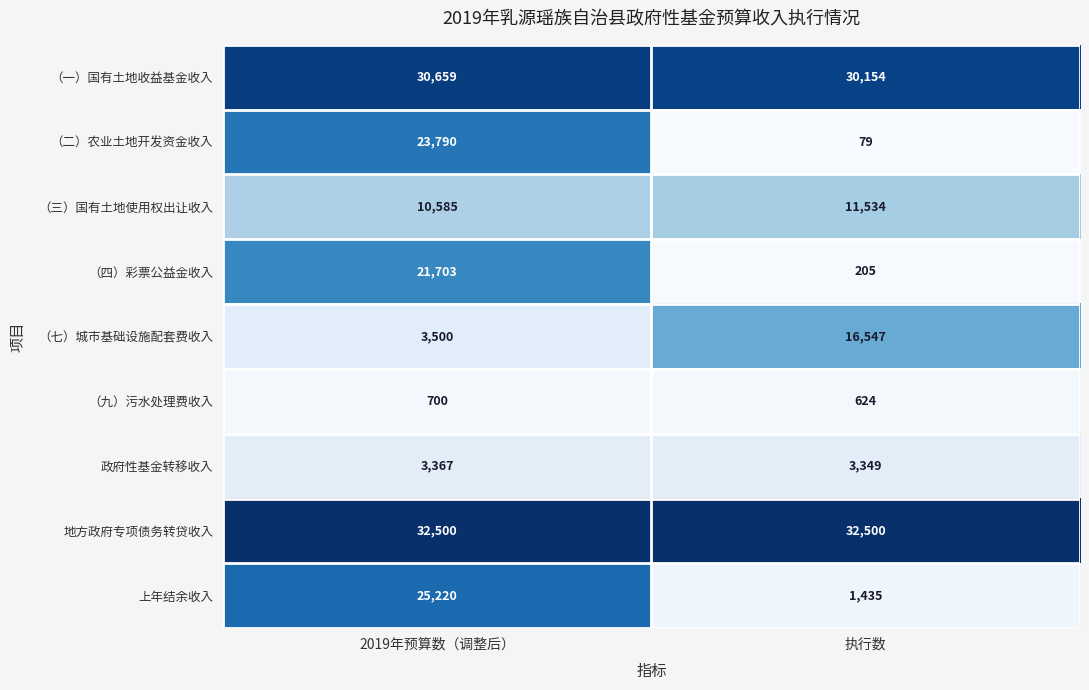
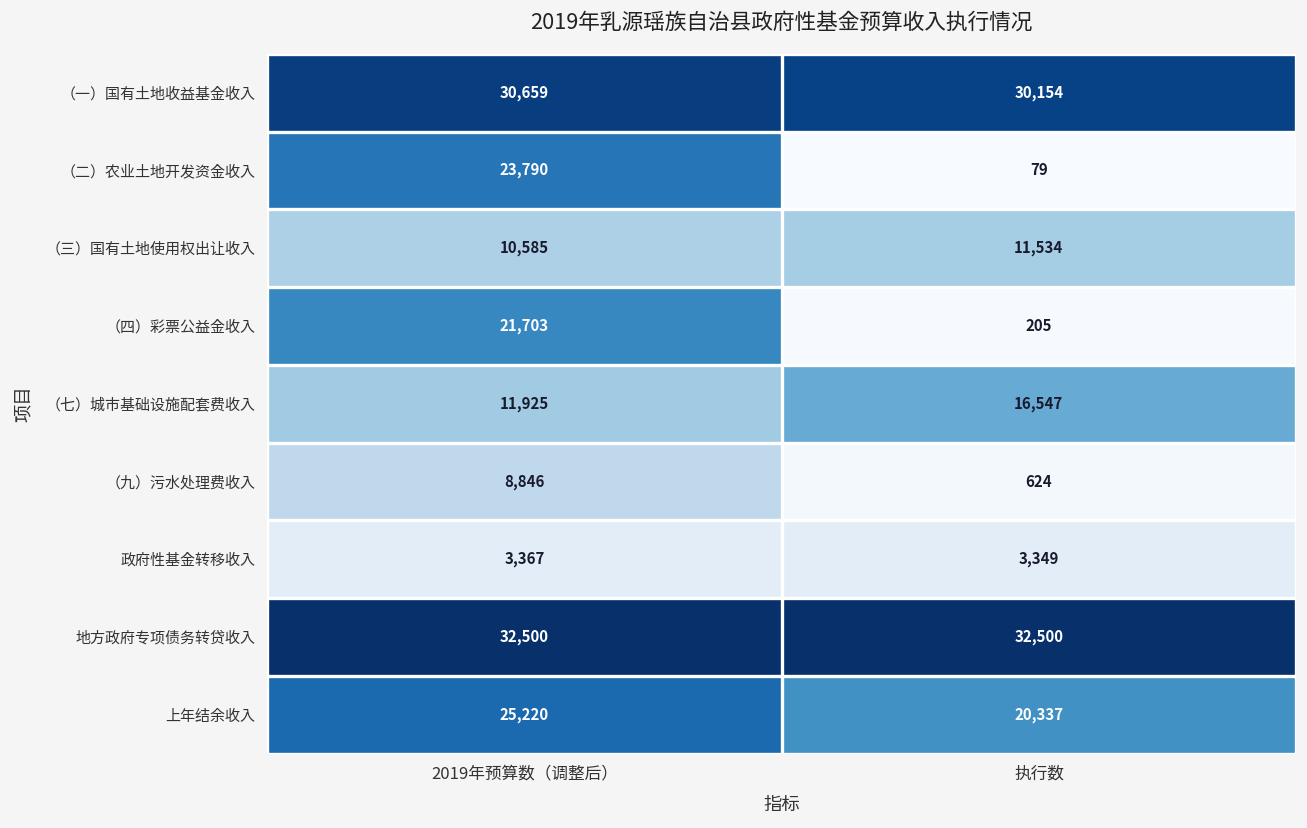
（七）城市基础设施配套费收入, 2019年预算数（调整后）: 3,500 -> 11,925
（九）污水处理费收入, 2019年预算数（调整后）: 700 -> 8,846
上年结余收入, 执行数: 1,435 -> 20,337
